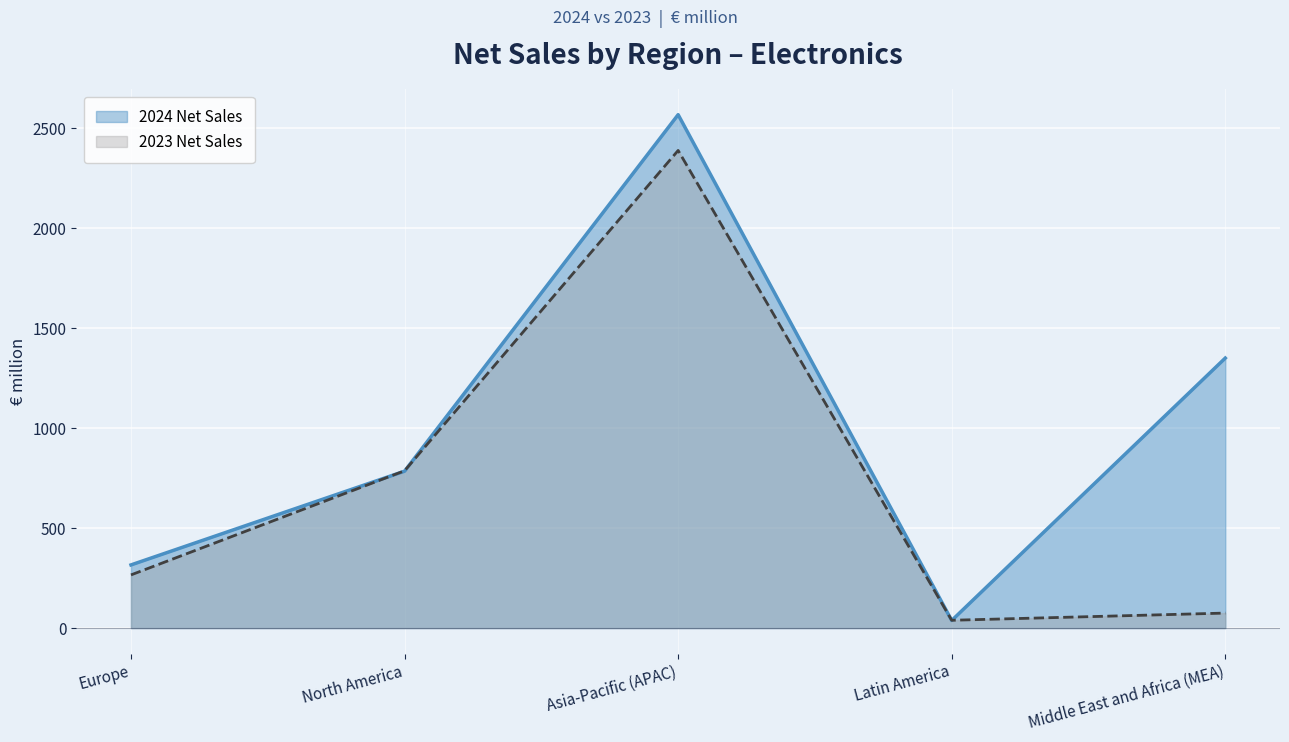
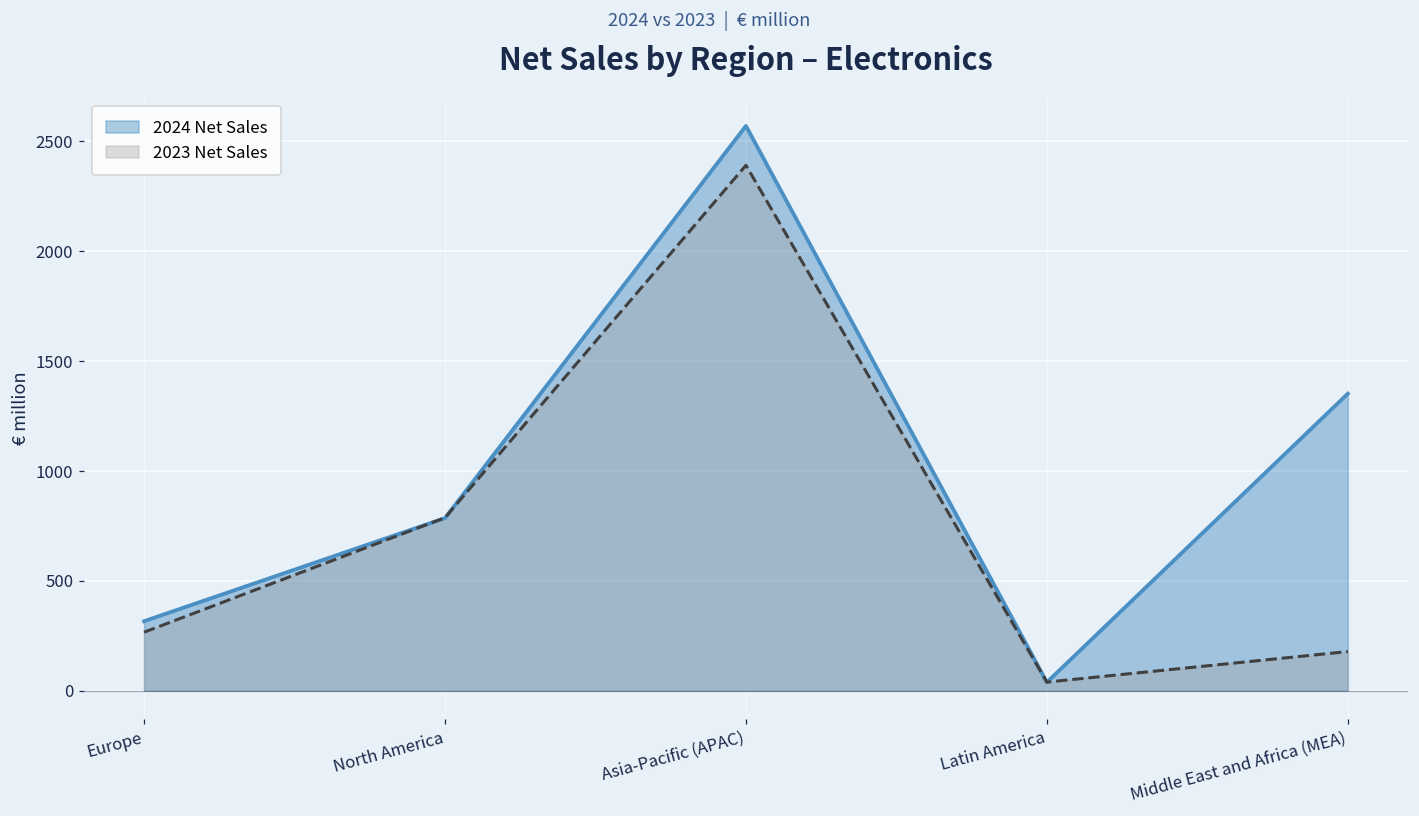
2023 Net Sales, Middle East and Africa (MEA): 80 -> 180
